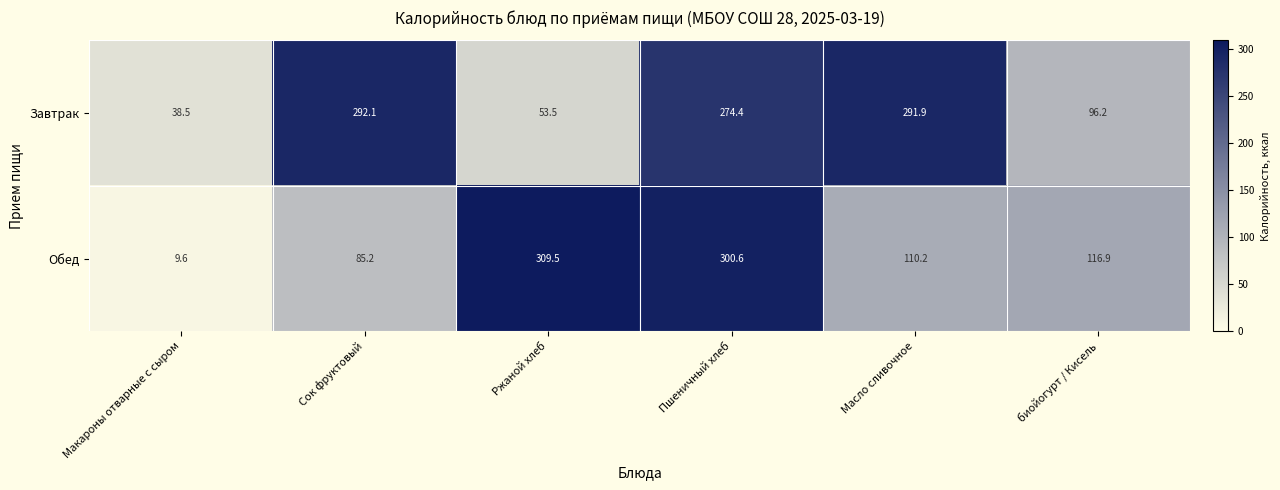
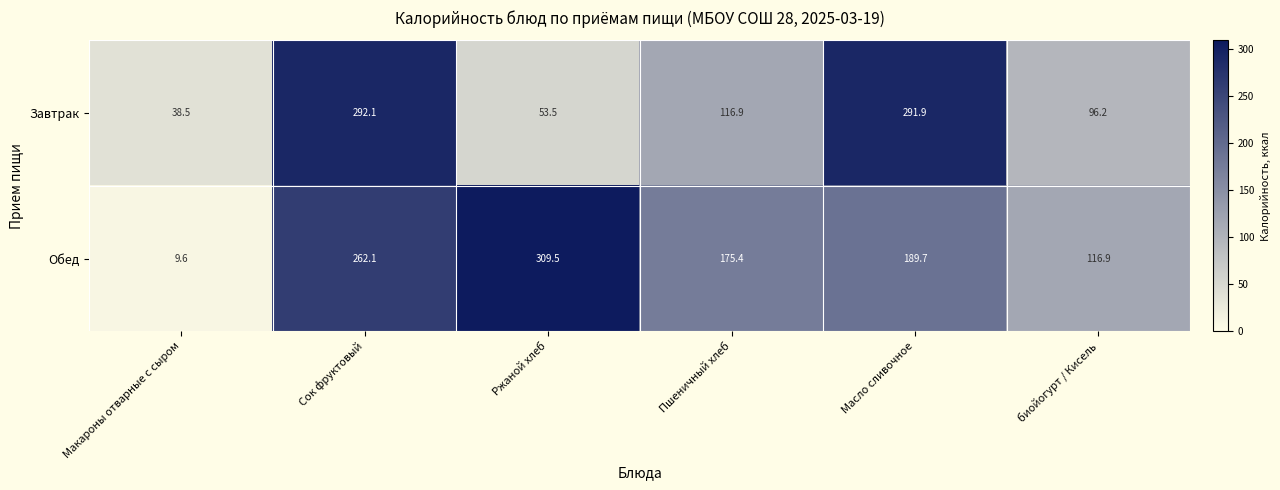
Завтрак, Пшеничный хлеб: 274.4 -> 116.9
Обед, Сок фруктовый: 85.2 -> 262.1
Обед, Пшеничный хлеб: 300.6 -> 175.4
Обед, Масло сливочное: 110.2 -> 189.7
